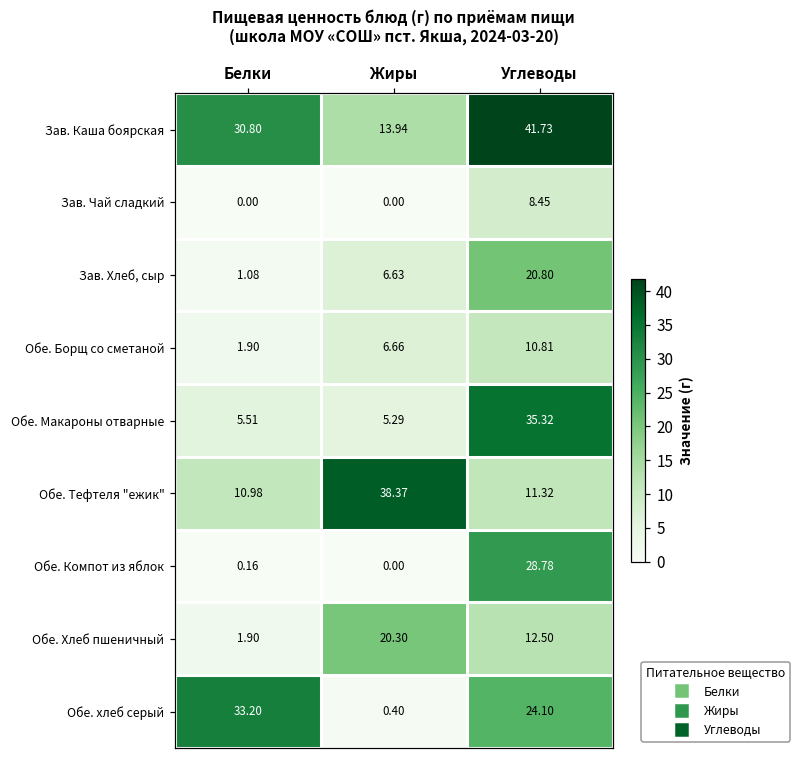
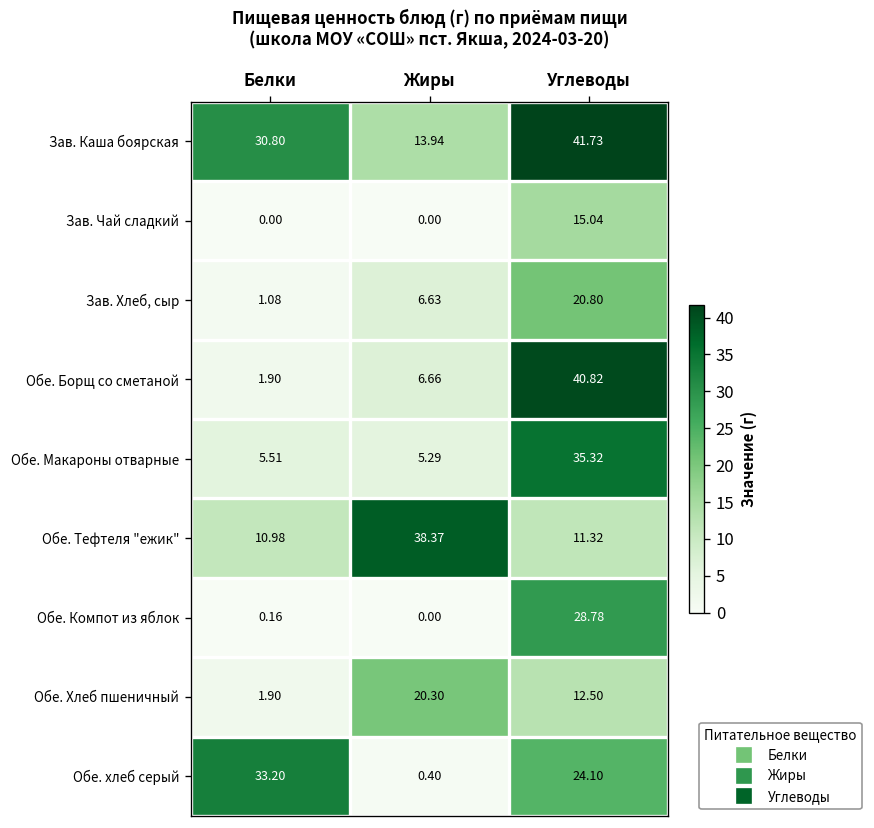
Зав. Чай сладкий, Углеводы: 8.45 -> 15.04
Обе. Борщ со сметаной, Углеводы: 10.81 -> 40.82
